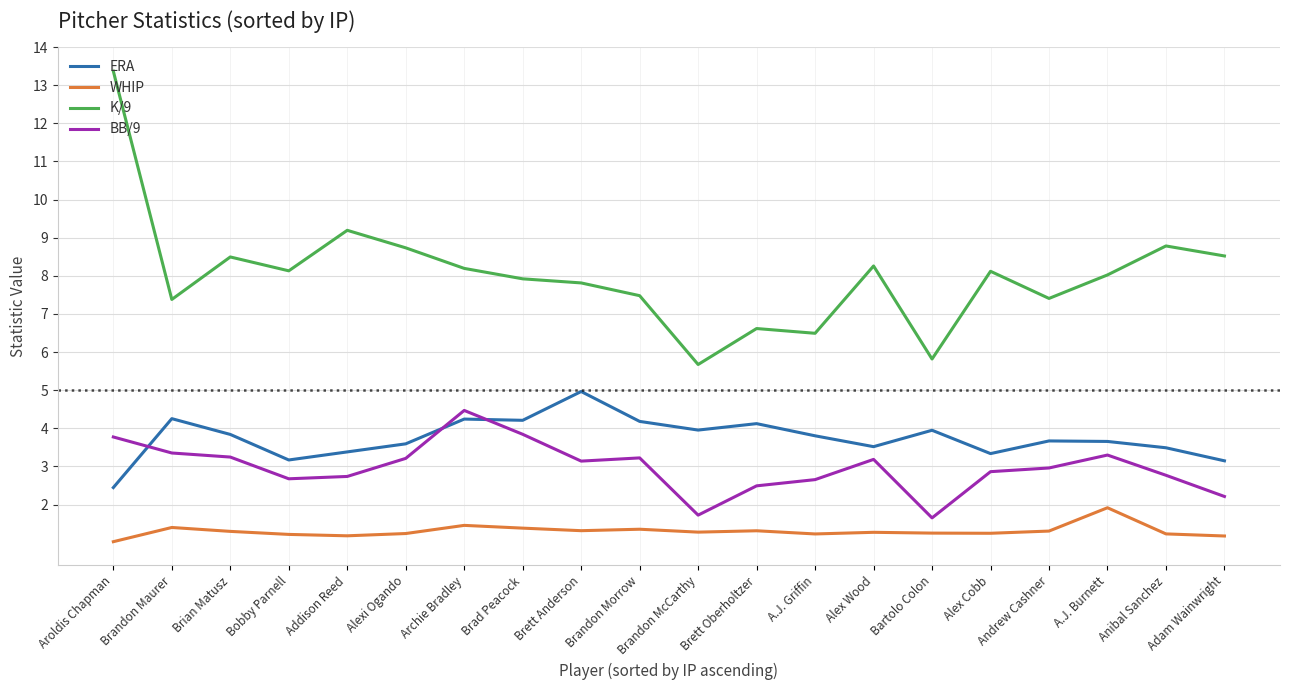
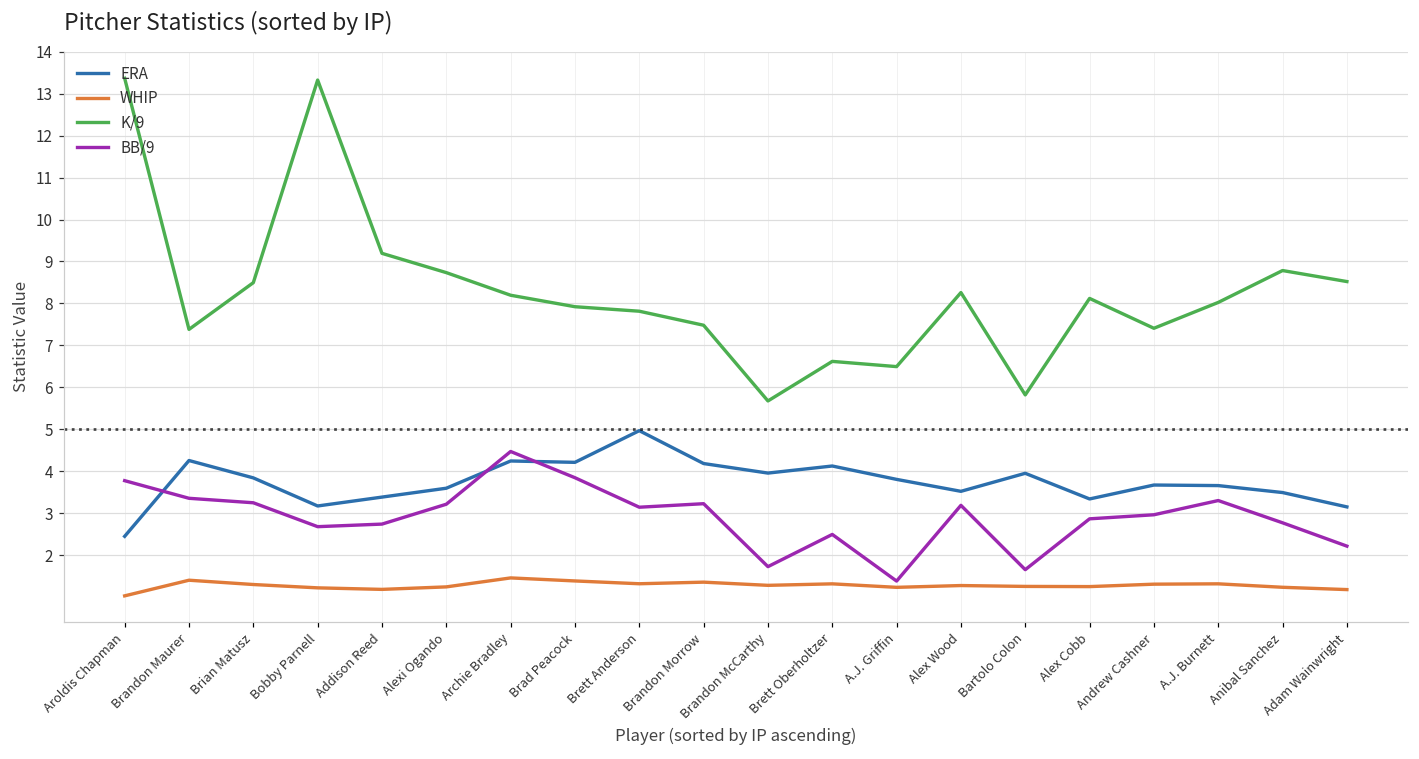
K/9, Bobby Parnell: 8.1 -> 13.3
BB/9, A.J. Griffin: 2.7 -> 1.4
WHIP, A.J. Burnett: 1.9 -> 1.3
